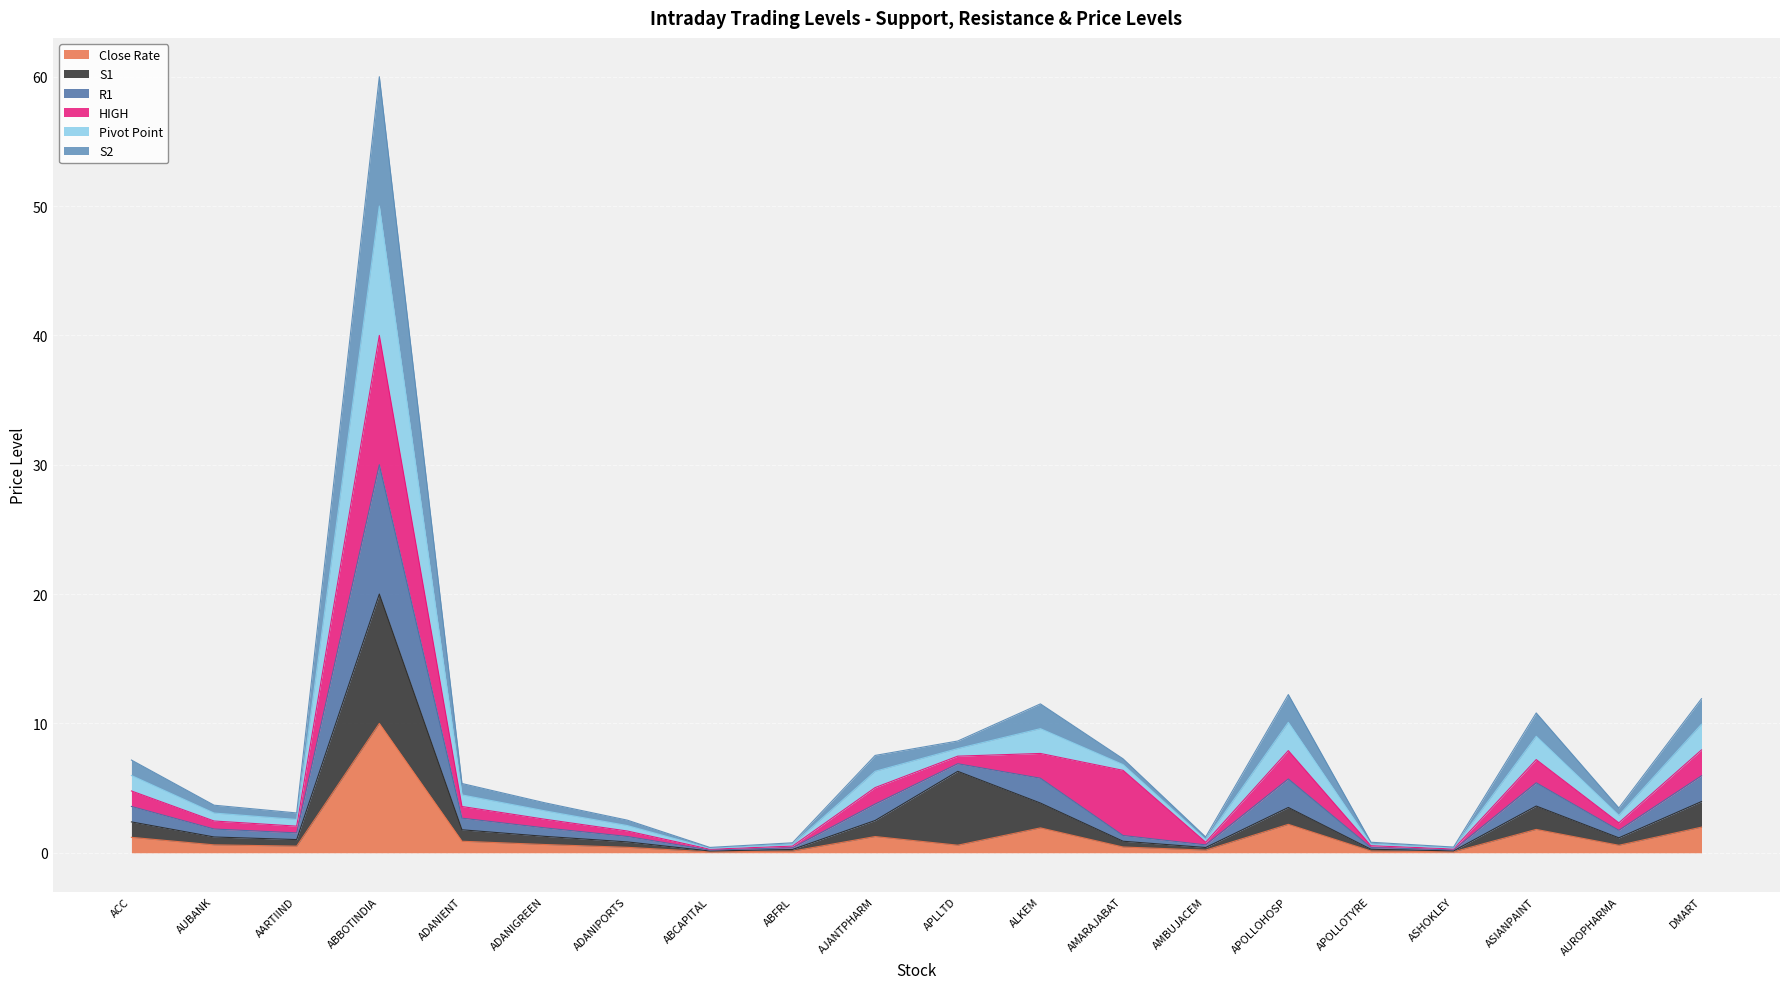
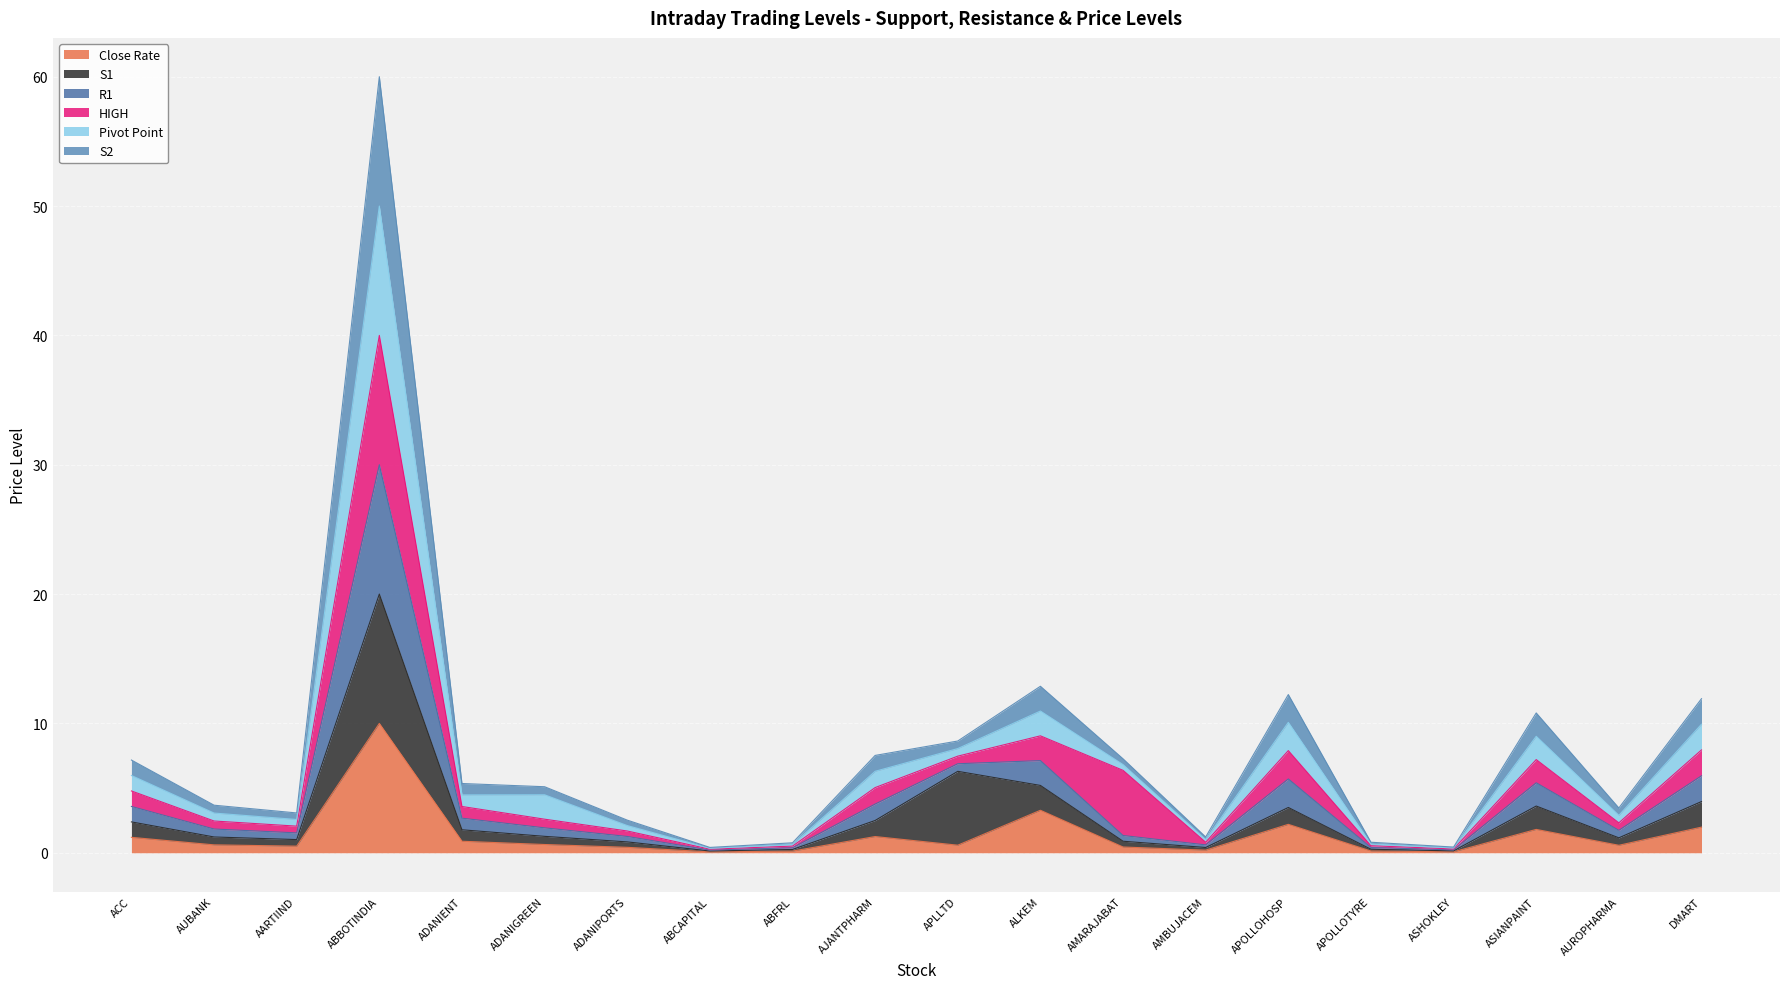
Pivot Point, ADANIGREEN: 0.6 -> 1.9
Close Rate, ALKEM: 1.9 -> 3.3
